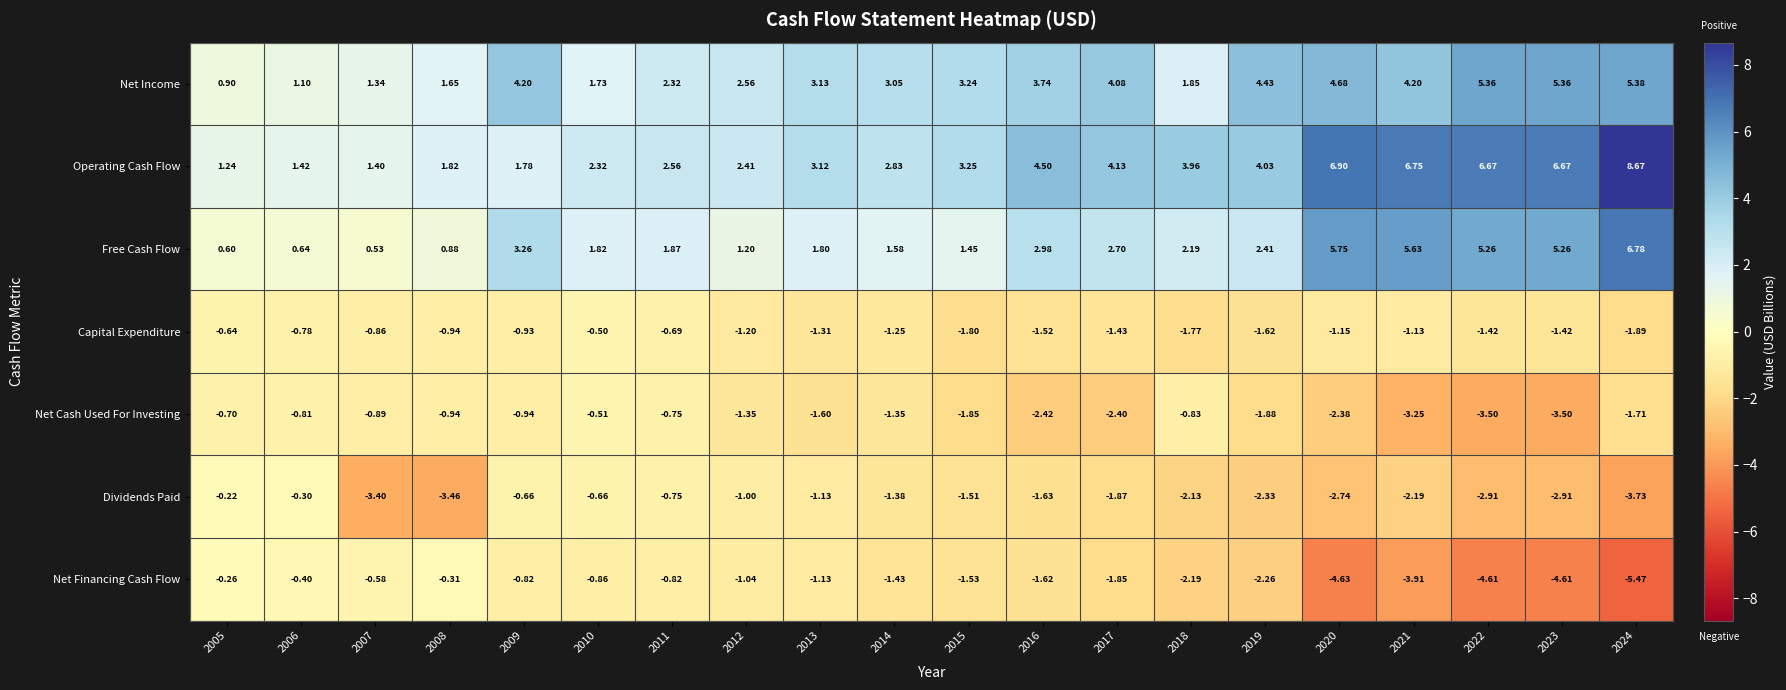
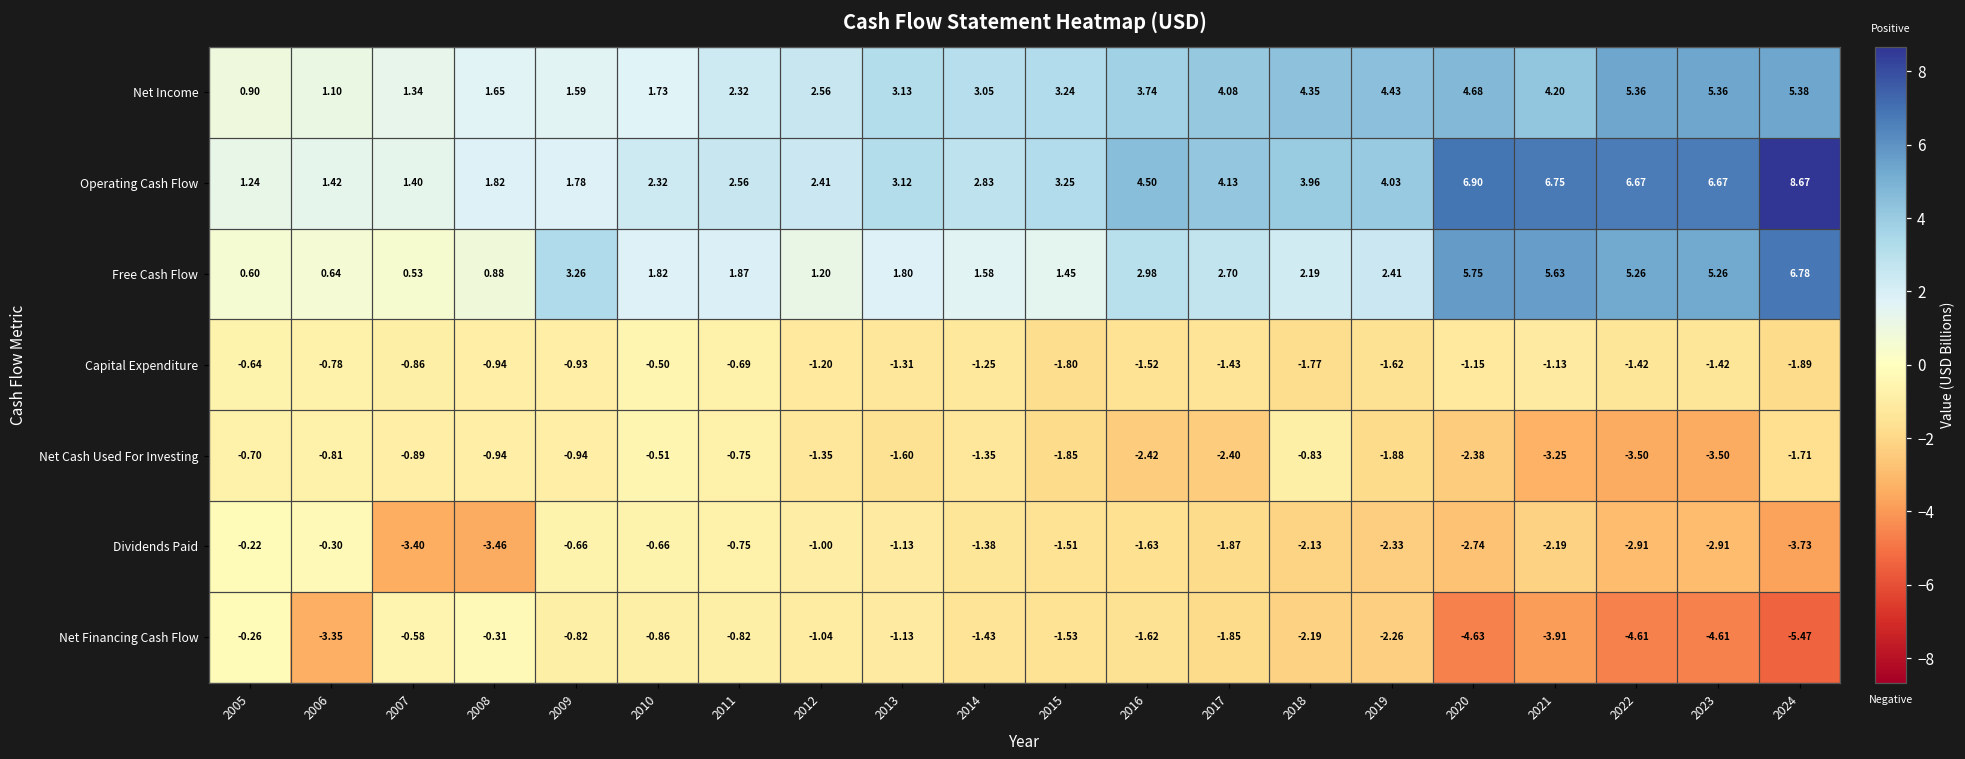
Net Income, 2009: 4.20 -> 1.59
Net Income, 2018: 1.85 -> 4.35
Net Financing Cash Flow, 2006: -0.40 -> -3.35
